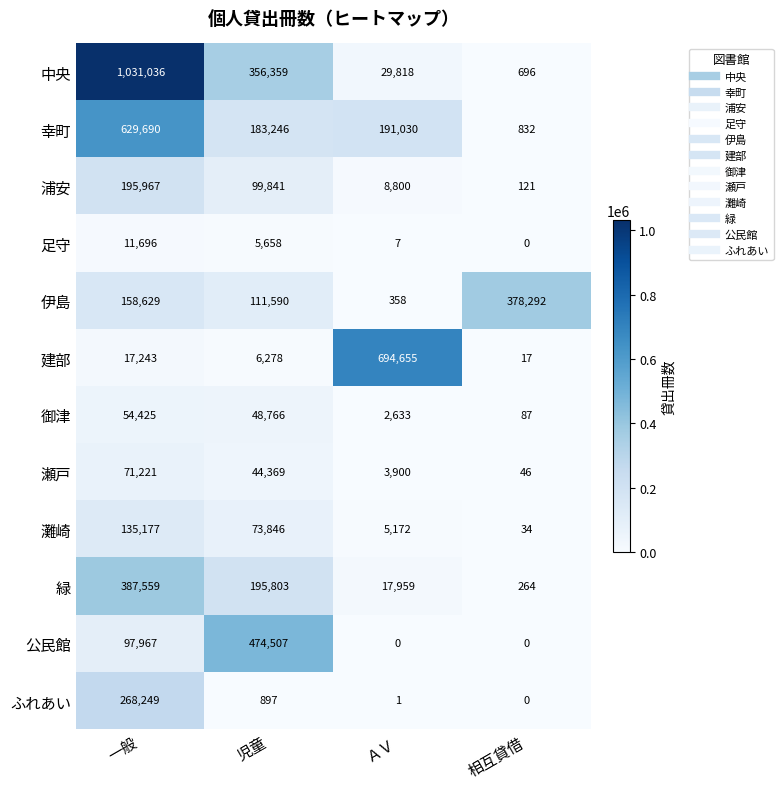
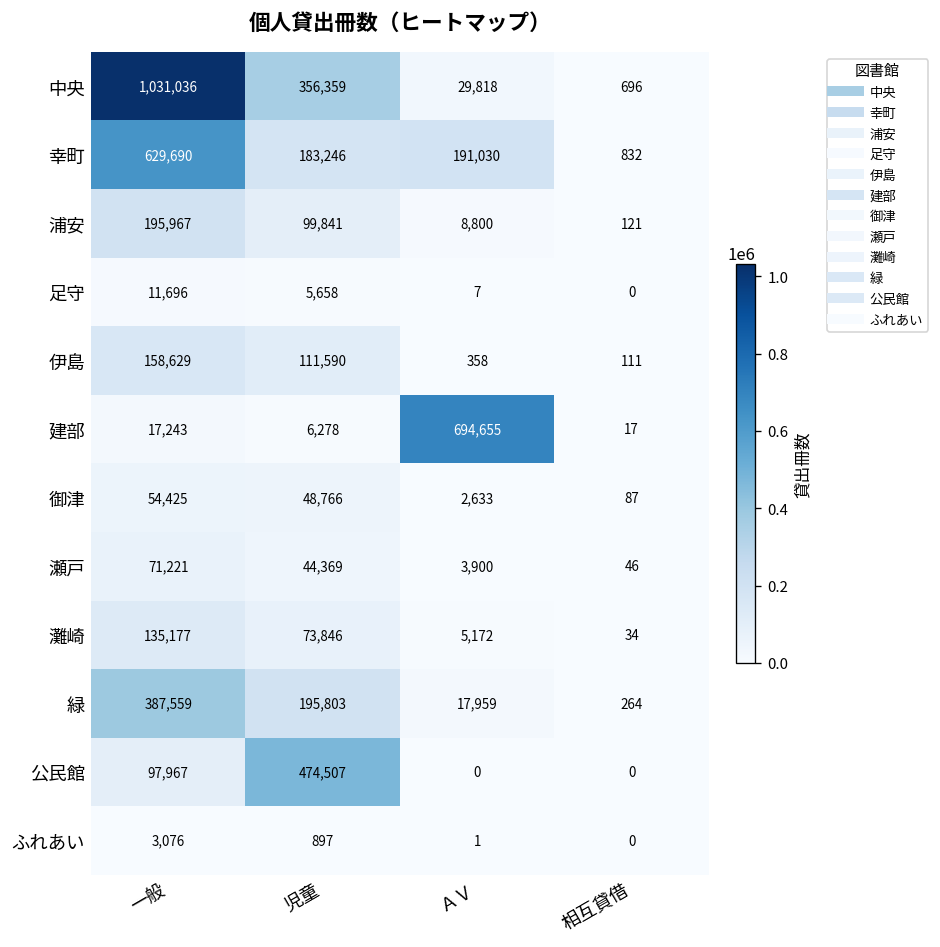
伊島, 相互貸借: 378,292 -> 111
ふれあい, 一般: 268,249 -> 3,076
